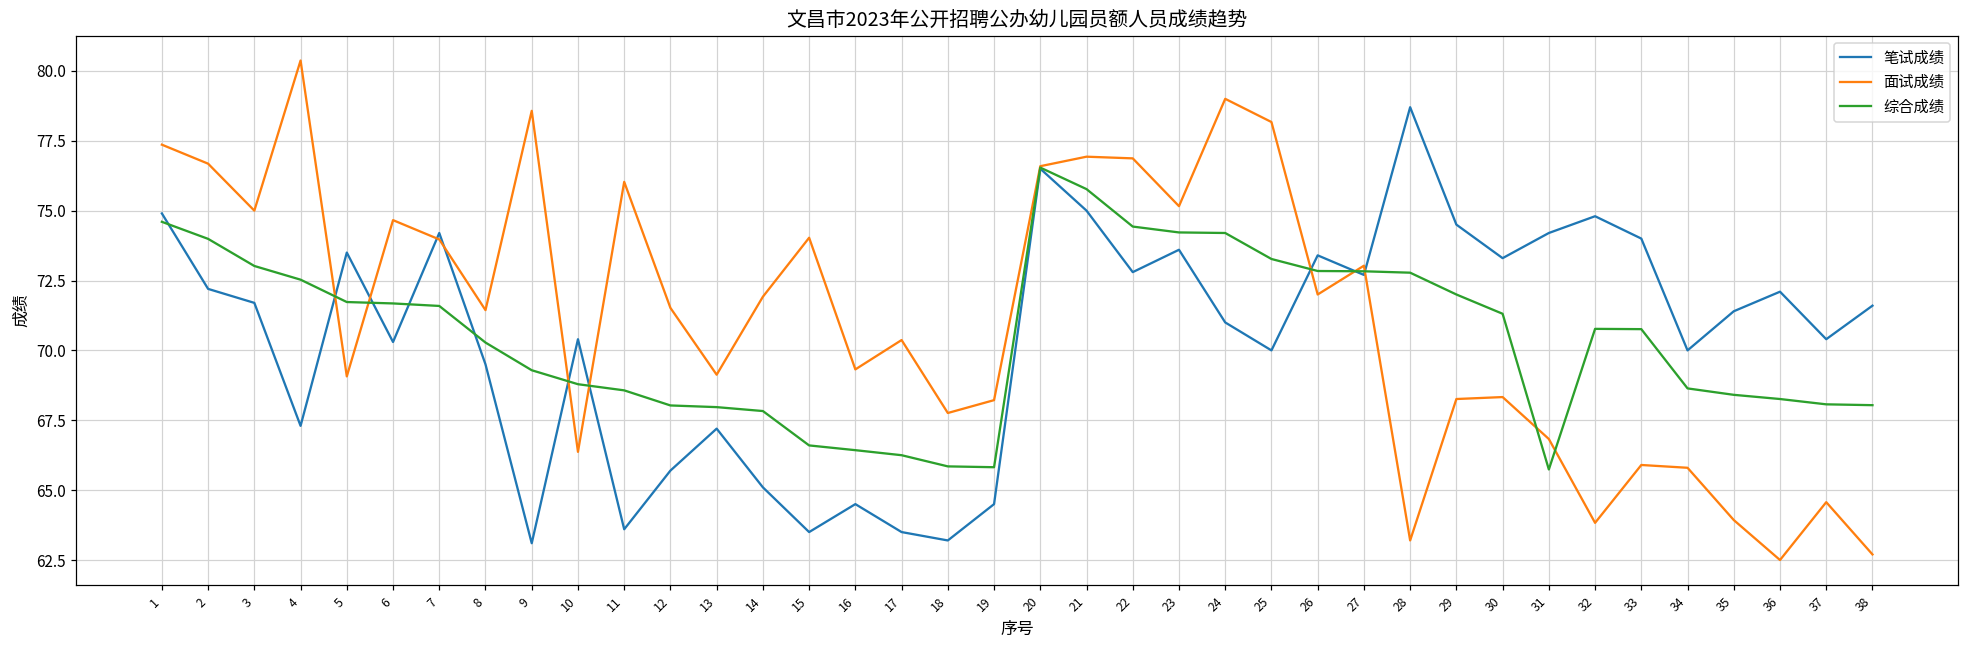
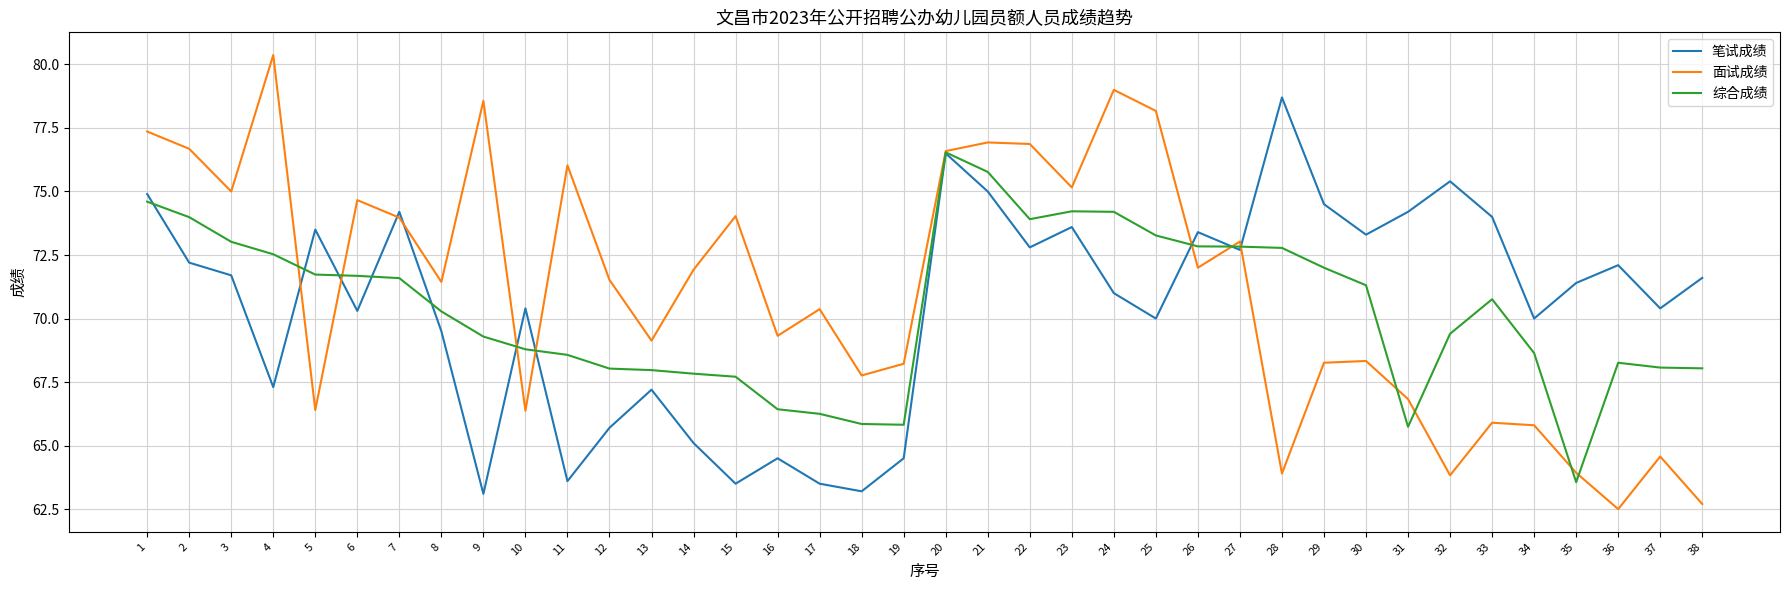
面试成绩, 5: 69.1 -> 66.4
综合成绩, 15: 66.6 -> 67.7
综合成绩, 22: 74.4 -> 73.9
面试成绩, 28: 63.2 -> 63.9
笔试成绩, 32: 74.8 -> 75.4
综合成绩, 32: 70.8 -> 69.4
综合成绩, 35: 68.4 -> 63.6
